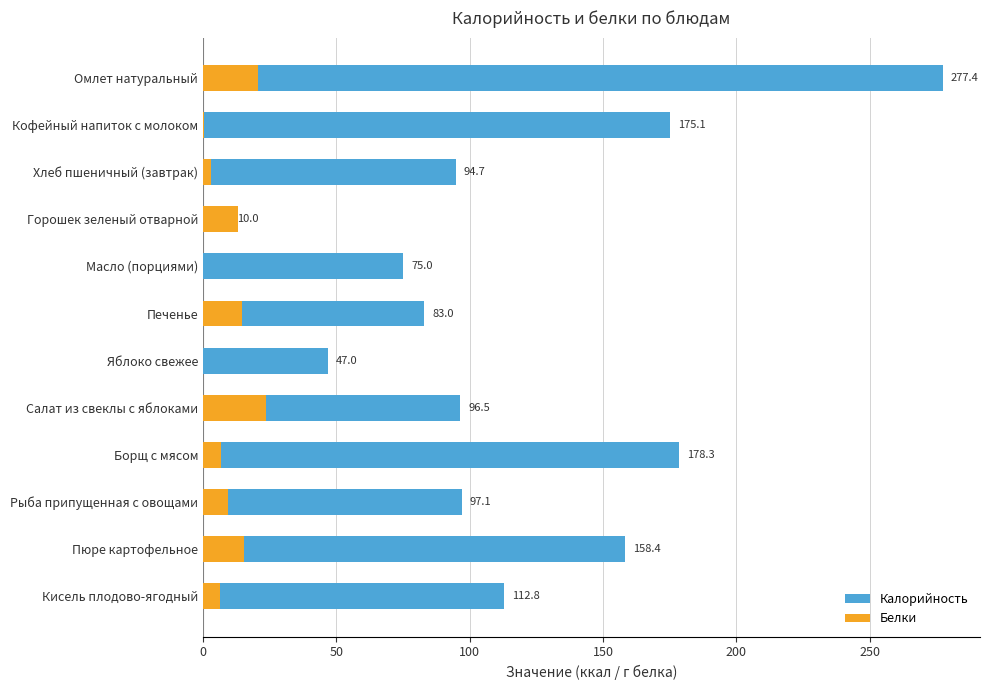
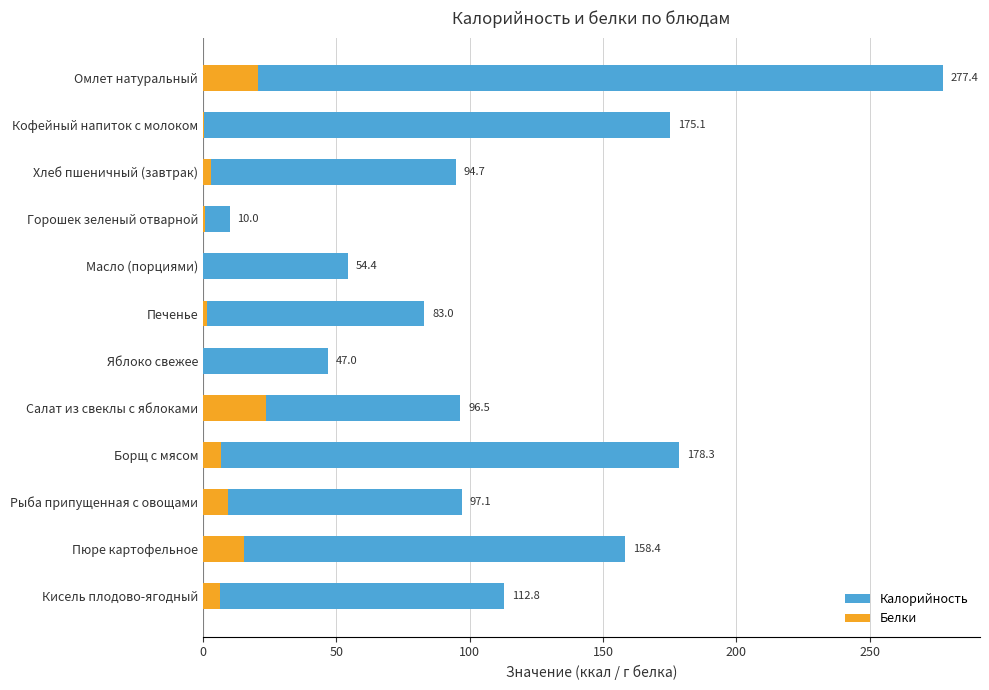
Белки, Горошек зеленый отварной: 13 -> 1
Калорийность, Масло (порциями): 75.0 -> 54.4
Белки, Печенье: 15 -> 2
